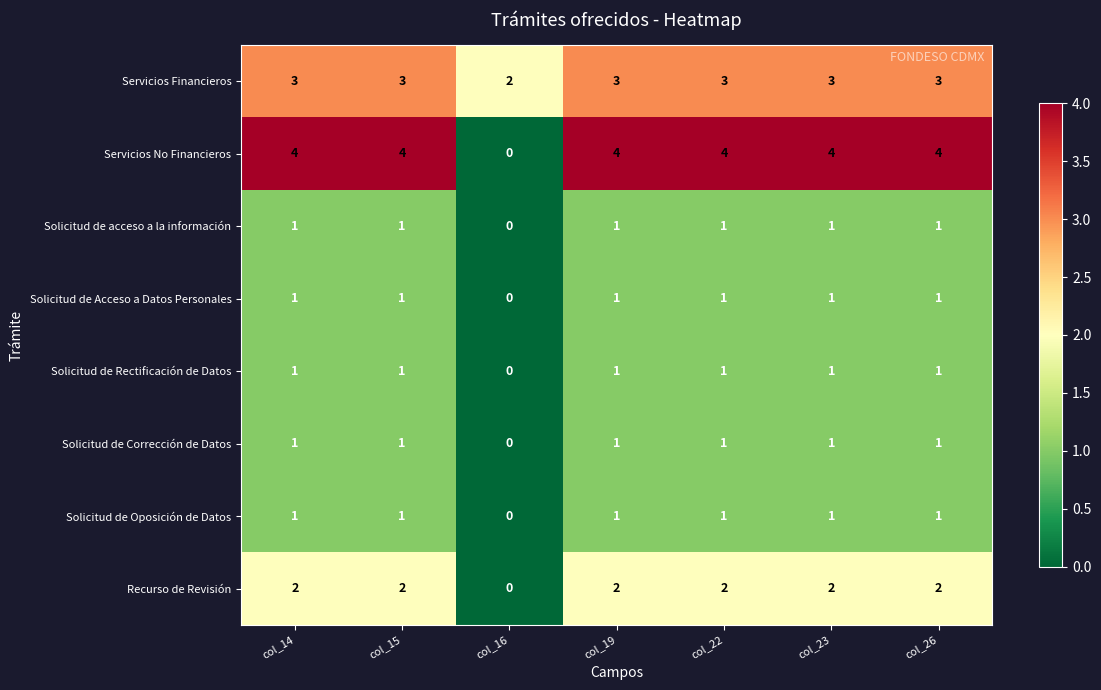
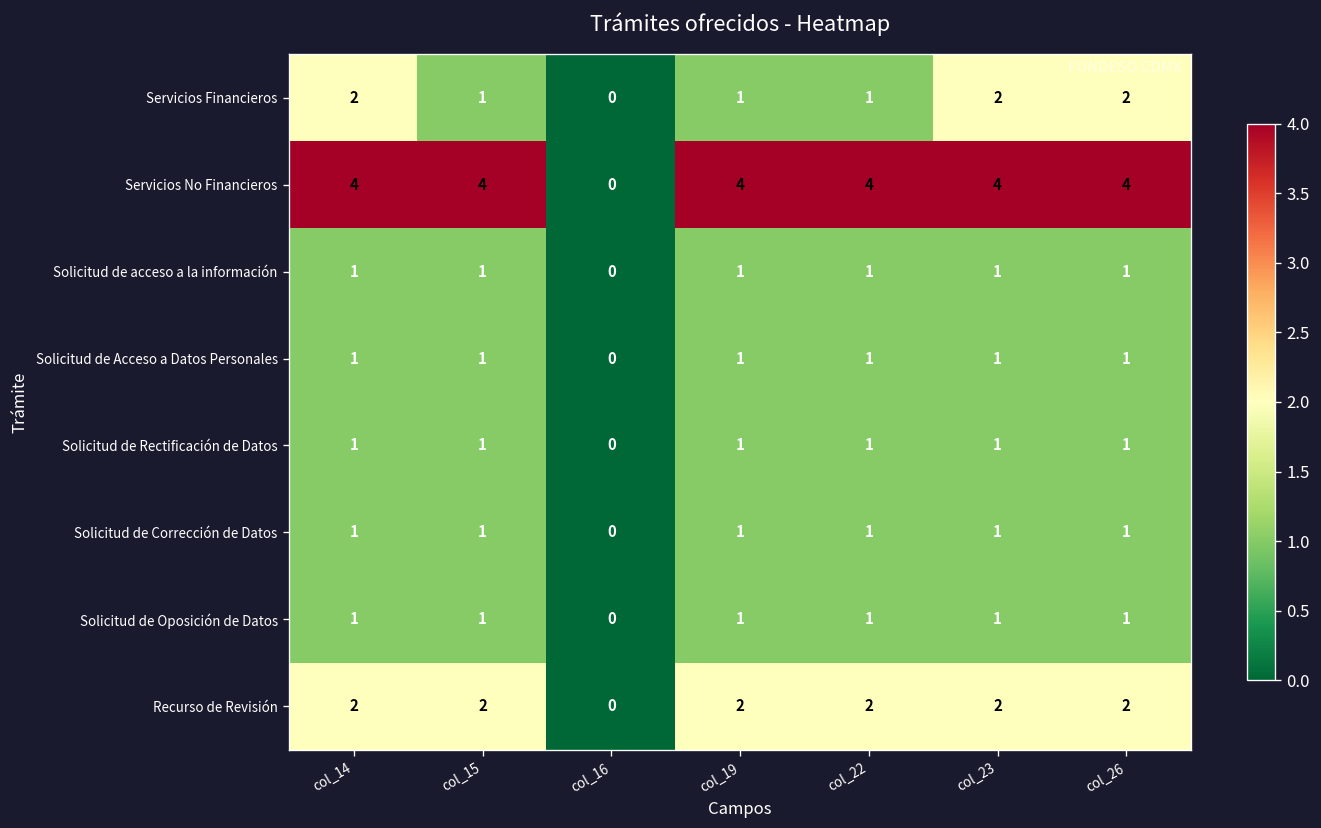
Servicios Financieros, col_14: 3 -> 2
Servicios Financieros, col_15: 3 -> 1
Servicios Financieros, col_16: 2 -> 0
Servicios Financieros, col_19: 3 -> 1
Servicios Financieros, col_22: 3 -> 1
Servicios Financieros, col_23: 3 -> 2
Servicios Financieros, col_26: 3 -> 2
